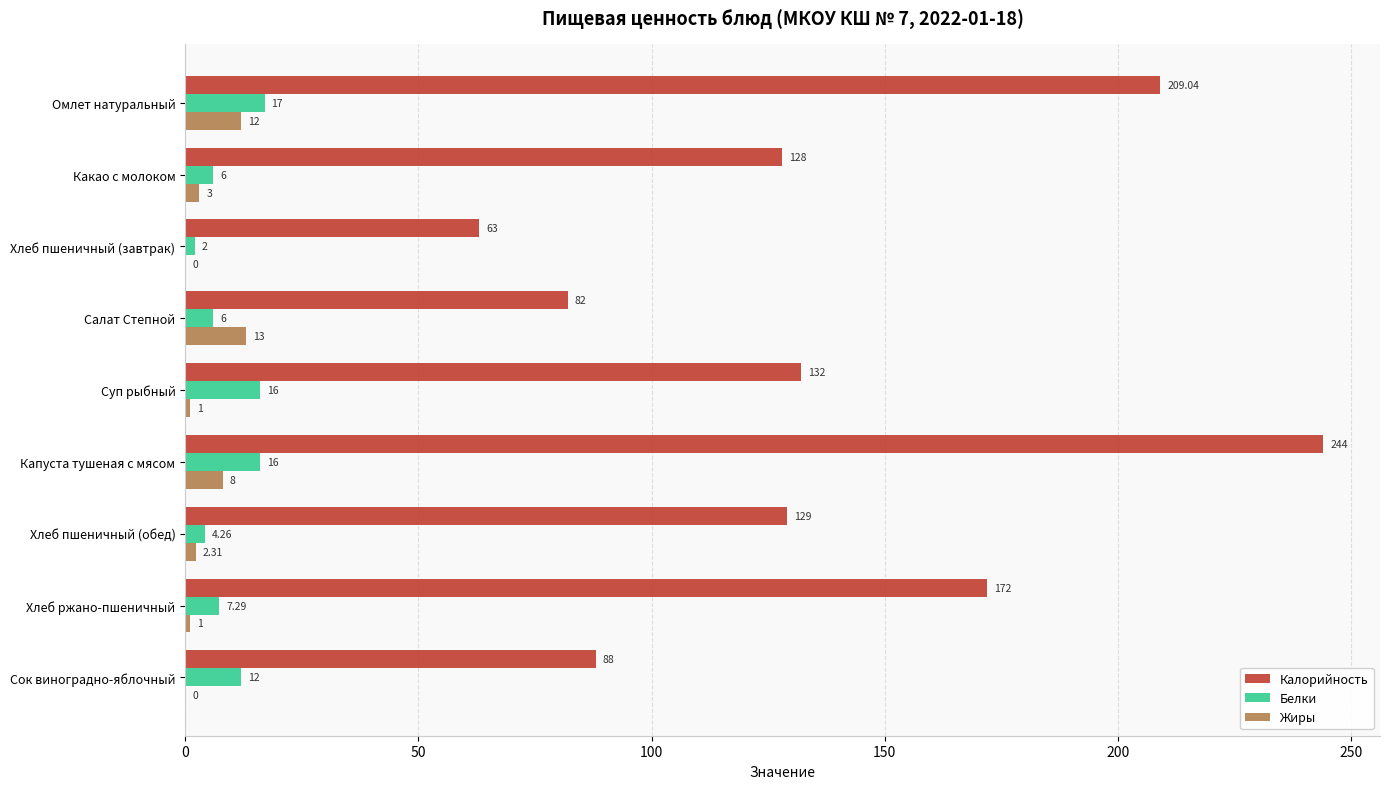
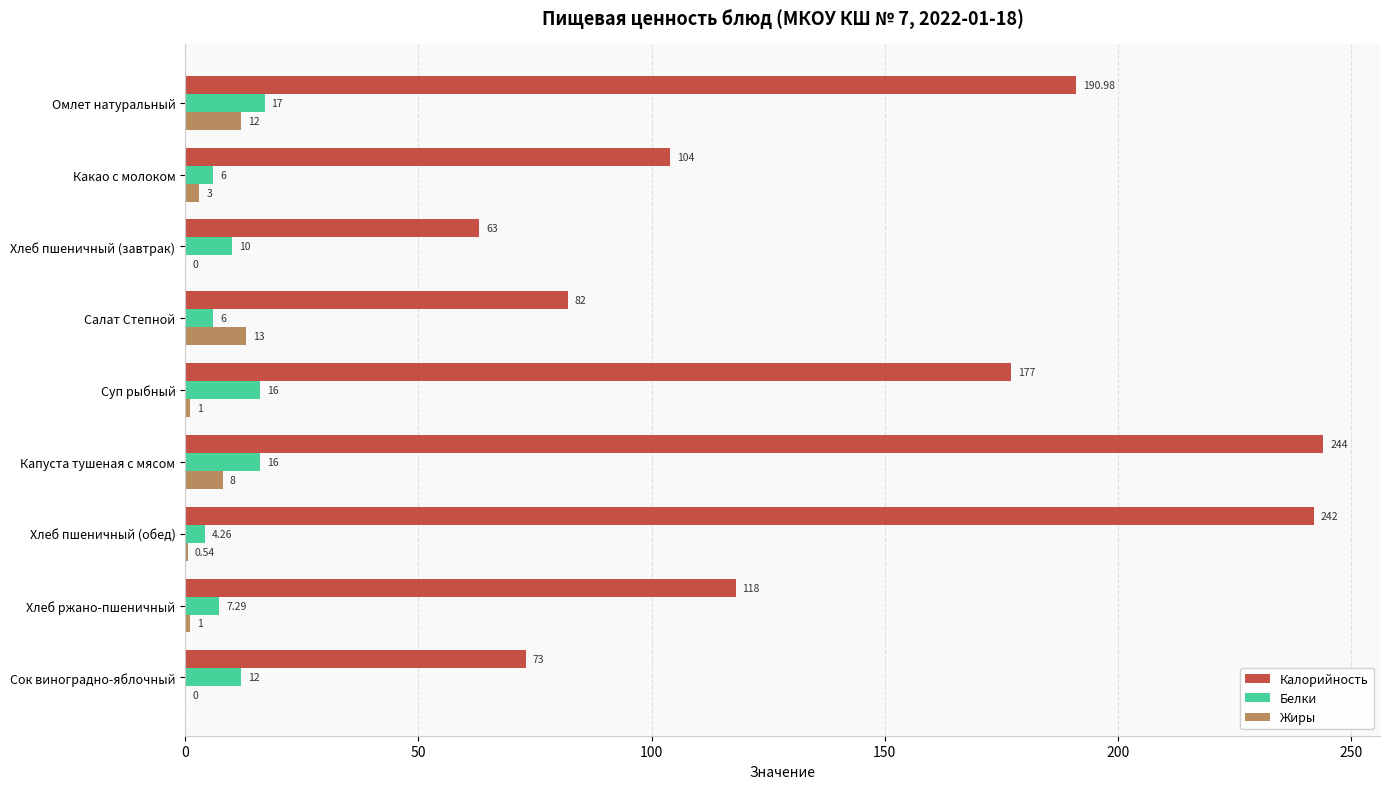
Калорийность, Омлет натуральный: 209.04 -> 190.98
Калорийность, Какао с молоком: 128 -> 104
Белки, Хлеб пшеничный (завтрак): 2 -> 10
Калорийность, Суп рыбный: 132 -> 177
Калорийность, Хлеб пшеничный (обед): 129 -> 242
Жиры, Хлеб пшеничный (обед): 2.31 -> 0.54
Калорийность, Хлеб ржано-пшеничный: 172 -> 118
Калорийность, Сок виноградно-яблочный: 88 -> 73
